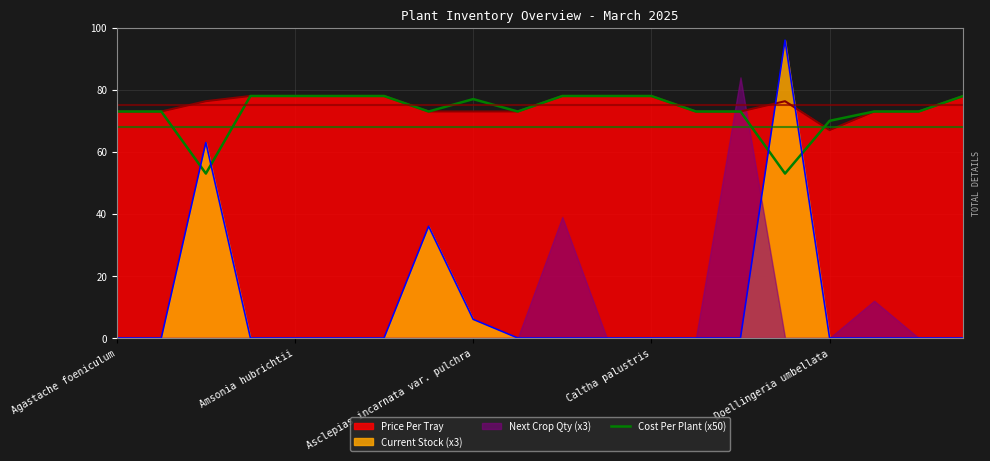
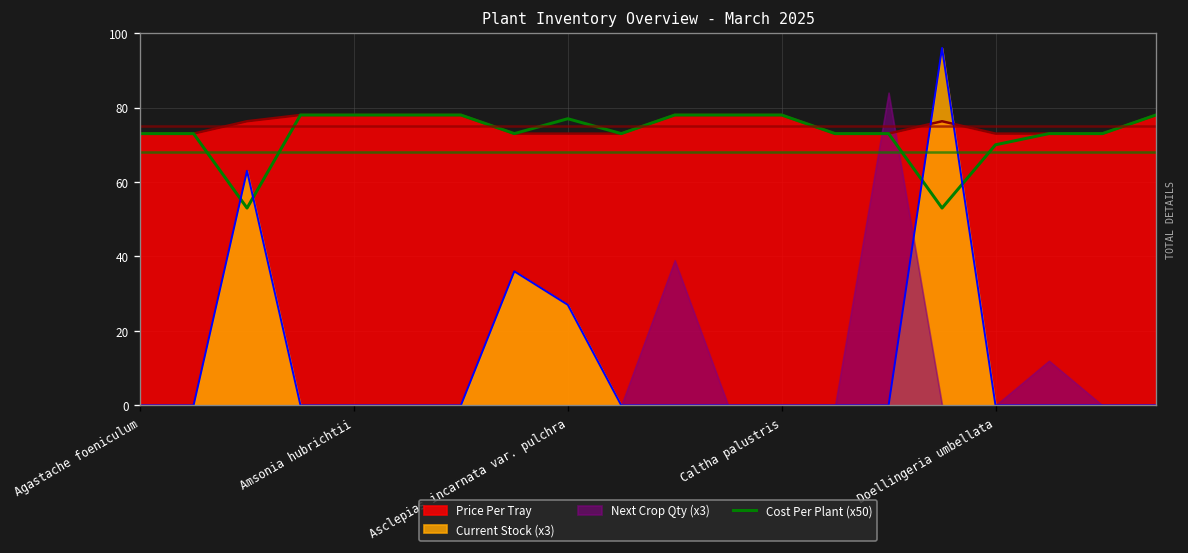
Current Stock (x3), Asclepias incarnata var. pulchra: 6 -> 27
Price Per Tray, Doellingeria umbellata: 67 -> 73
